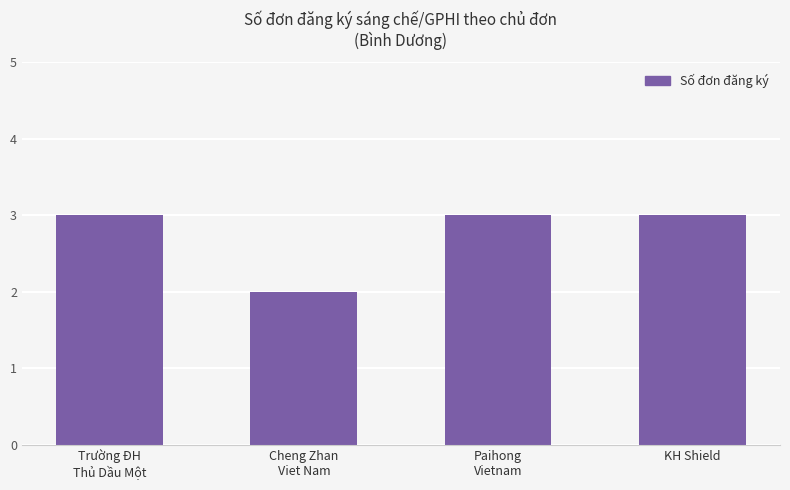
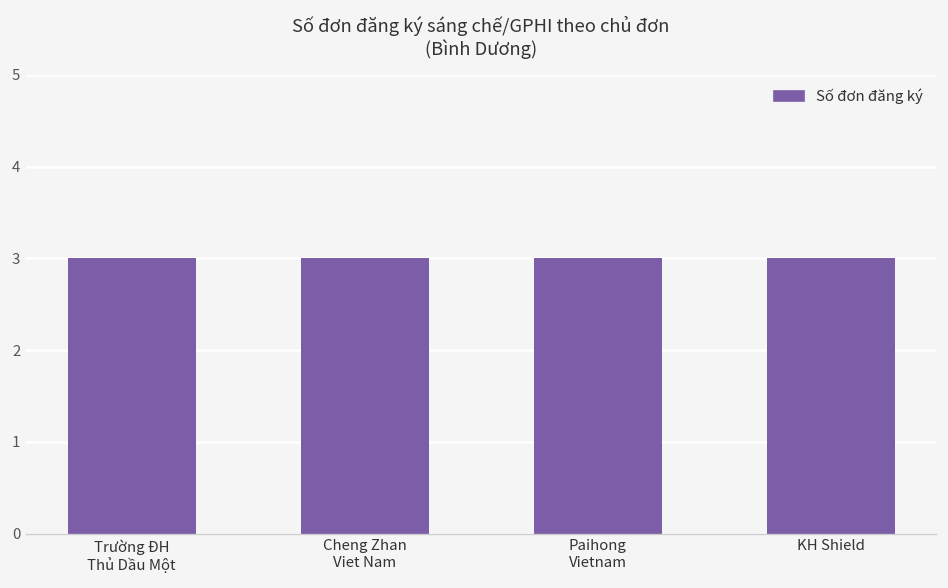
Cheng Zhan Viet Nam: 2 -> 3
